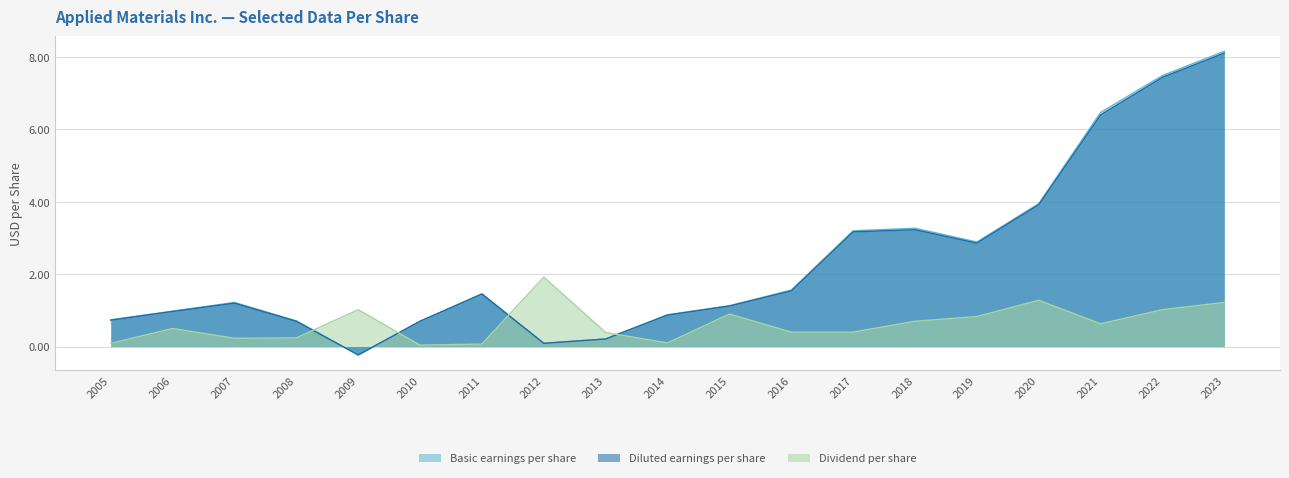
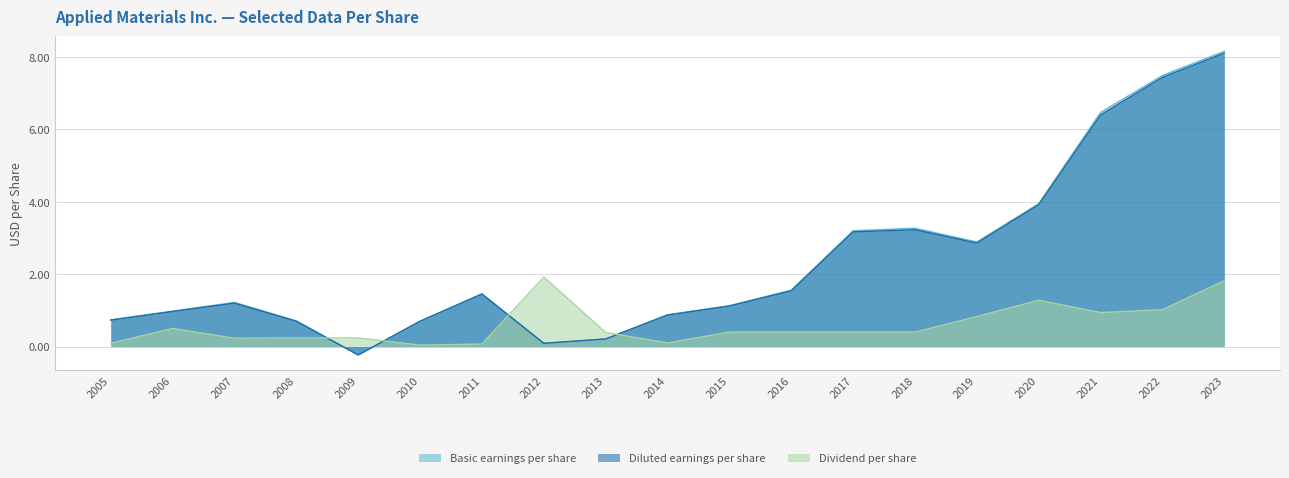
Dividend per share, 2009: 1.0 -> 0.2
Dividend per share, 2015: 0.9 -> 0.4
Dividend per share, 2018: 0.7 -> 0.4
Dividend per share, 2021: 0.6 -> 0.9
Dividend per share, 2023: 1.2 -> 1.8
